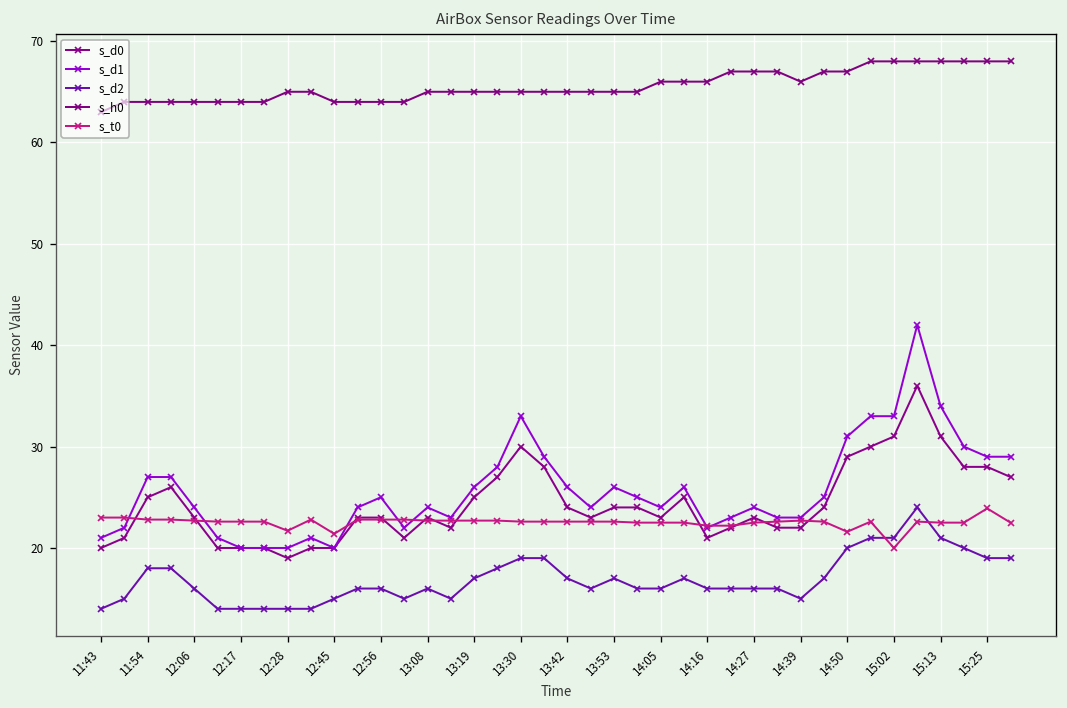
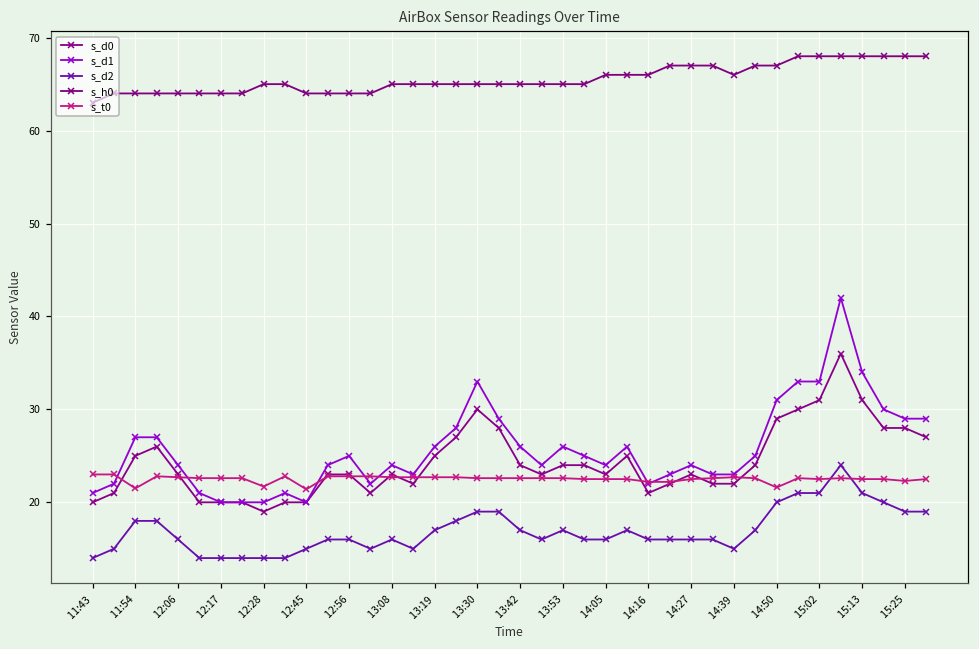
s_t0, 11:54: 23 -> 22
s_t0, 15:02: 20 -> 23
s_t0, 15:25: 24 -> 22
